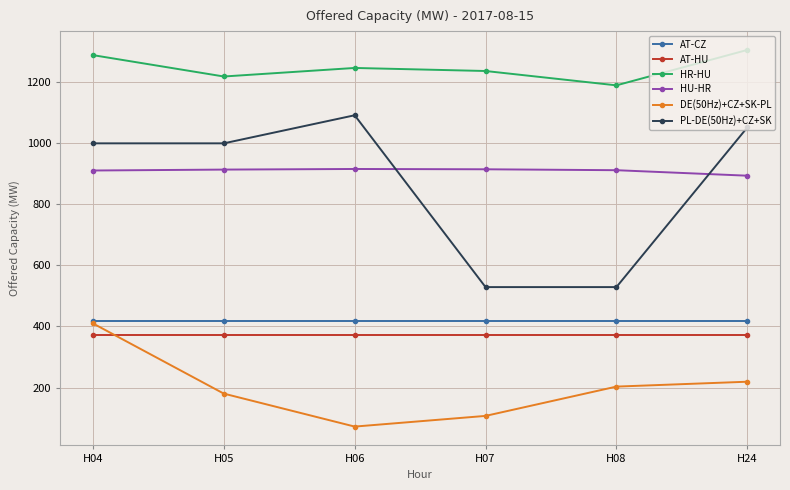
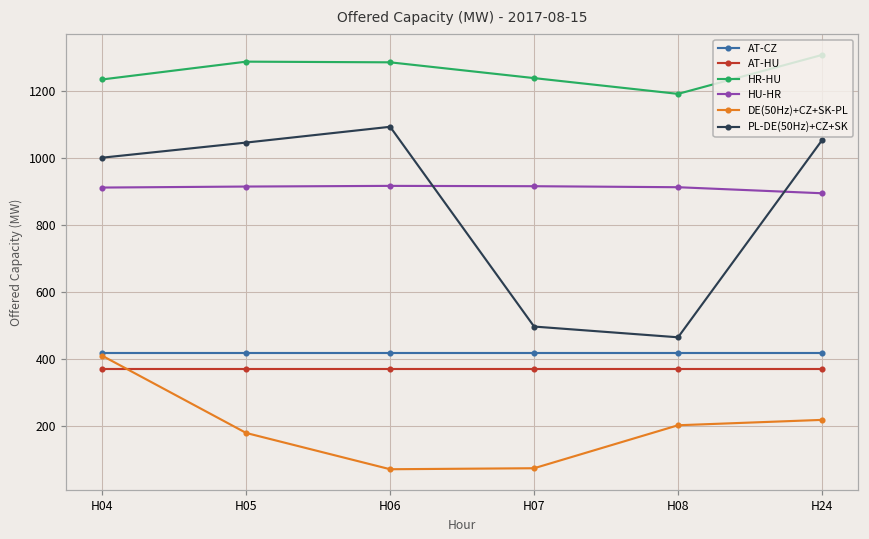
HR-HU, H04: 1290 -> 1230
HR-HU, H05: 1220 -> 1290
PL-DE(50Hz)+CZ+SK, H05: 1000 -> 1050
HR-HU, H06: 1250 -> 1280
DE(50Hz)+CZ+SK-PL, H07: 110 -> 80
PL-DE(50Hz)+CZ+SK, H07: 530 -> 500
PL-DE(50Hz)+CZ+SK, H08: 530 -> 470
